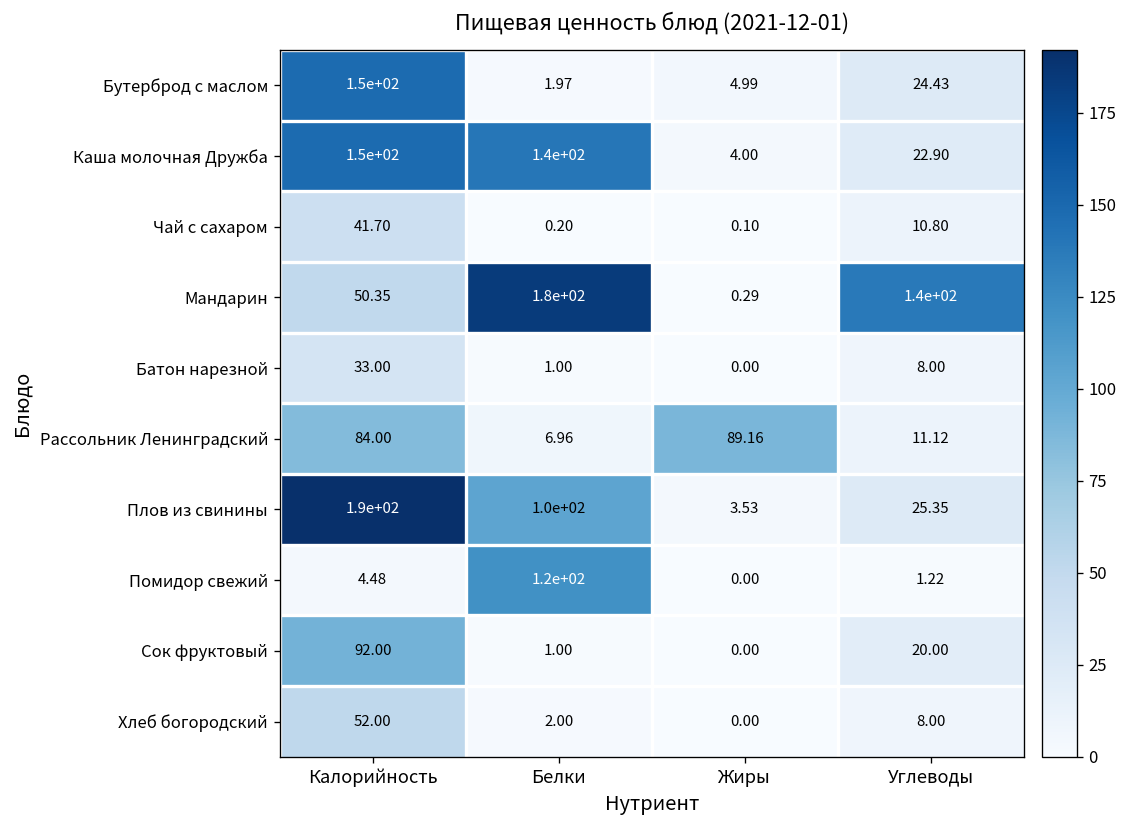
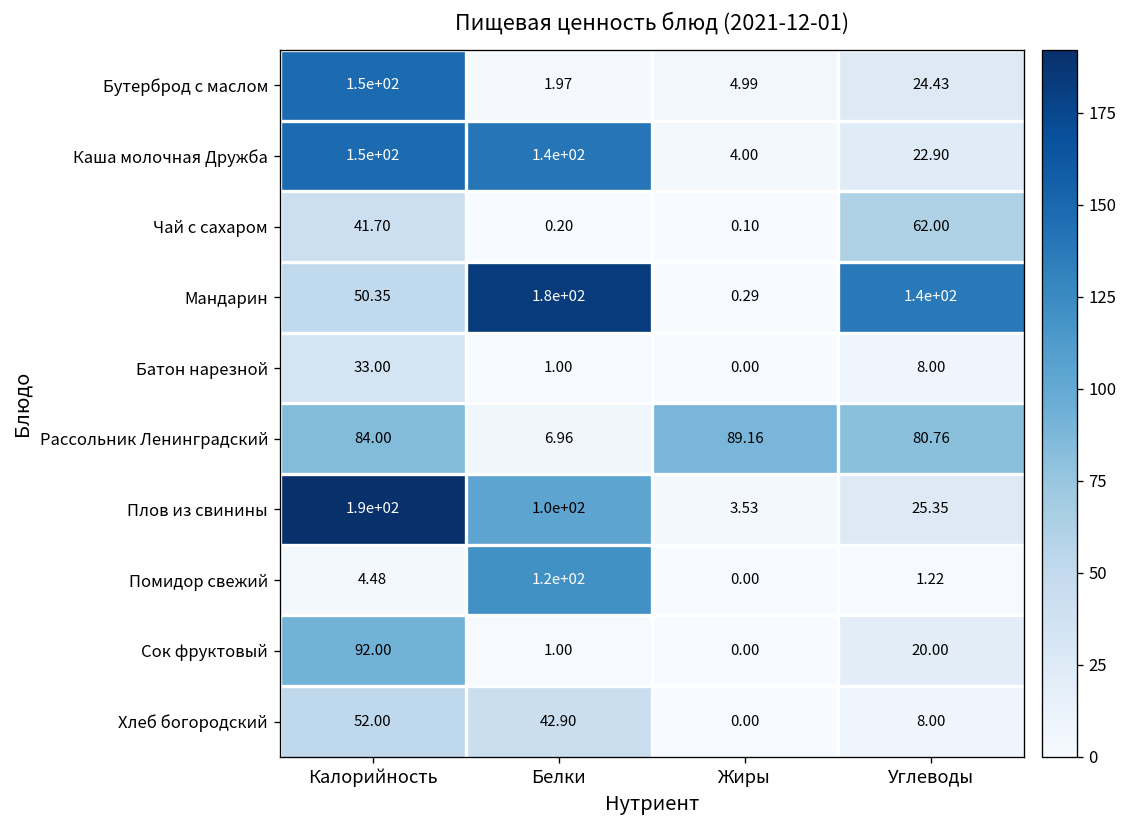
Чай с сахаром, Углеводы: 10.80 -> 62.00
Рассольник Ленинградский, Углеводы: 11.12 -> 80.76
Хлеб богородский, Белки: 2.00 -> 42.90
